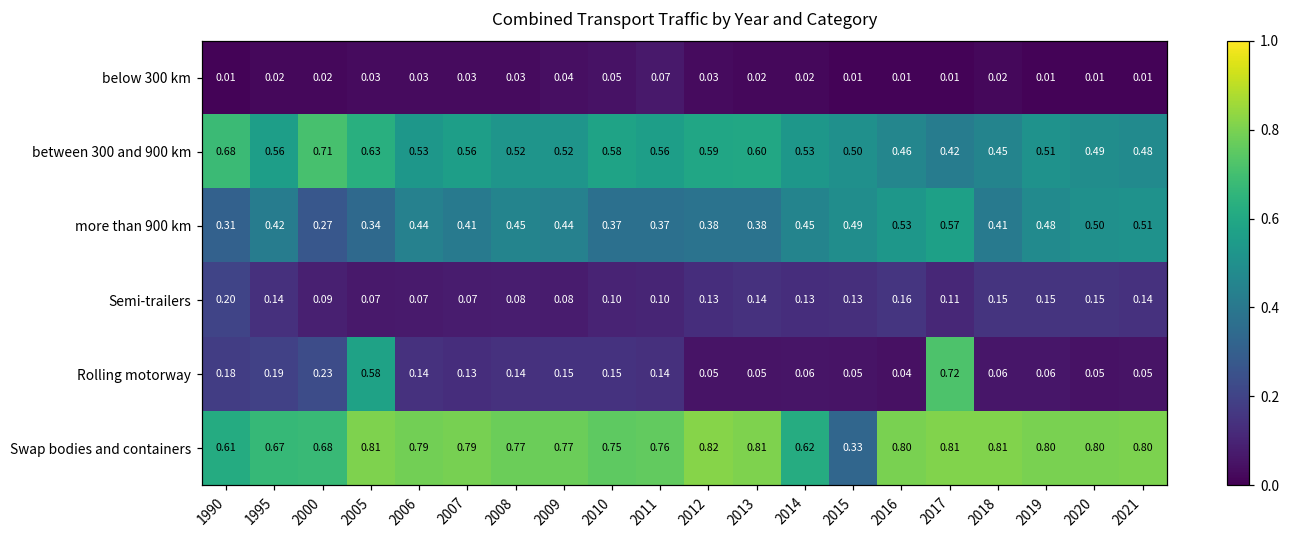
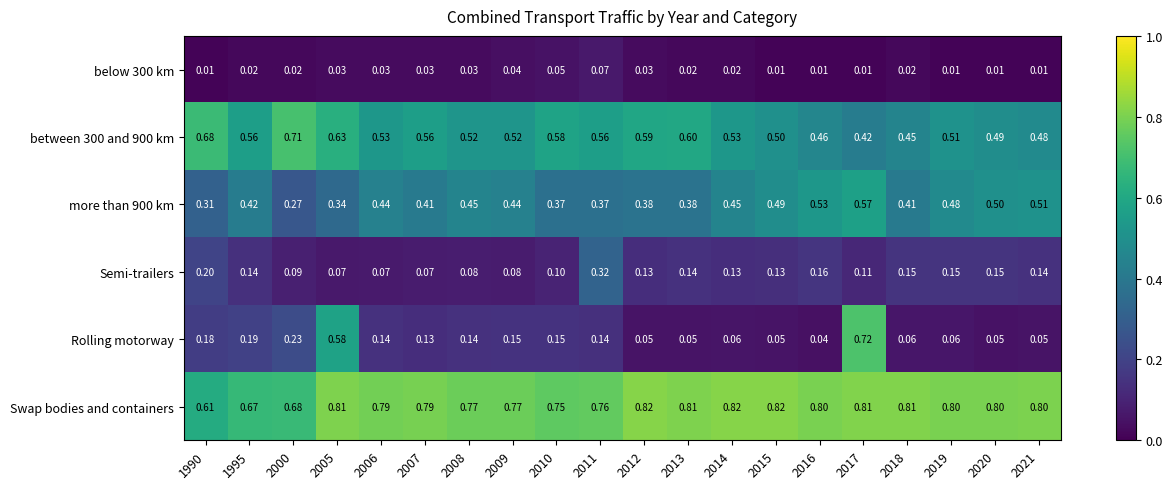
Semi-trailers, 2011: 0.10 -> 0.32
Swap bodies and containers, 2014: 0.62 -> 0.82
Swap bodies and containers, 2015: 0.33 -> 0.82
